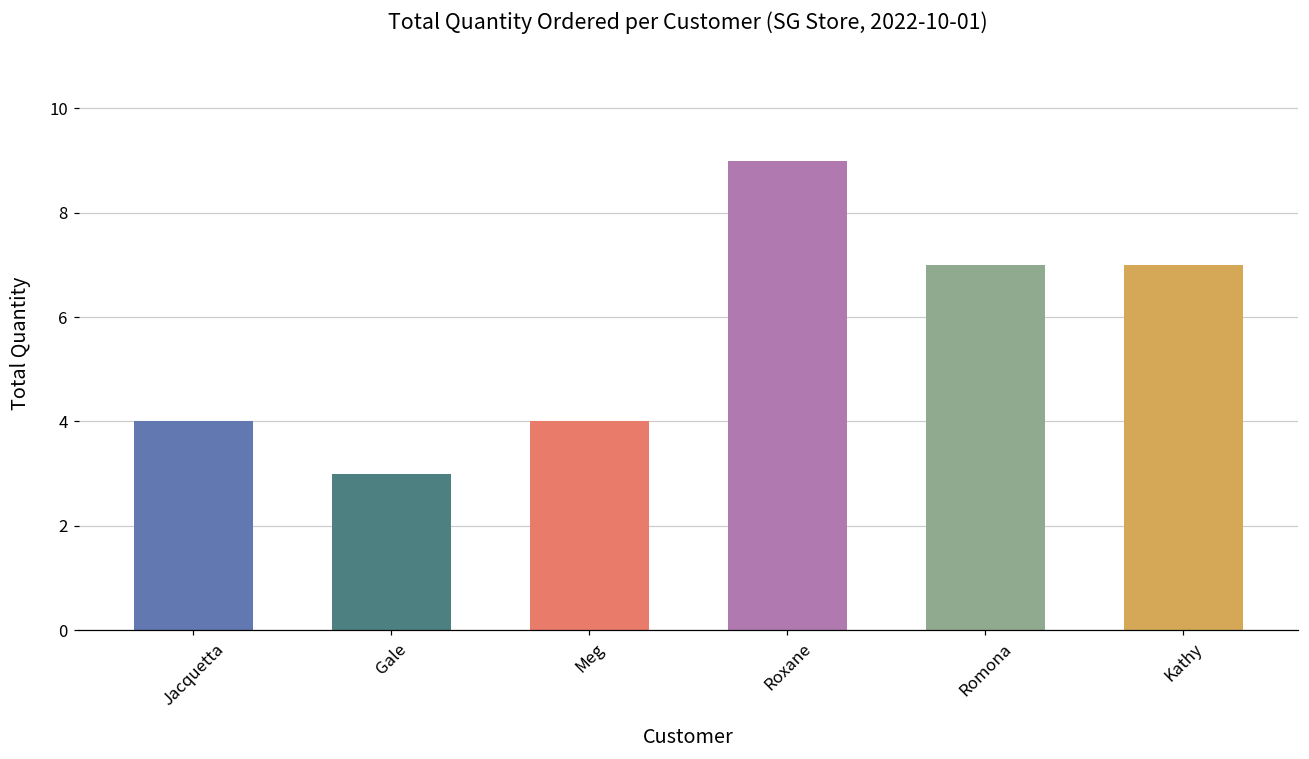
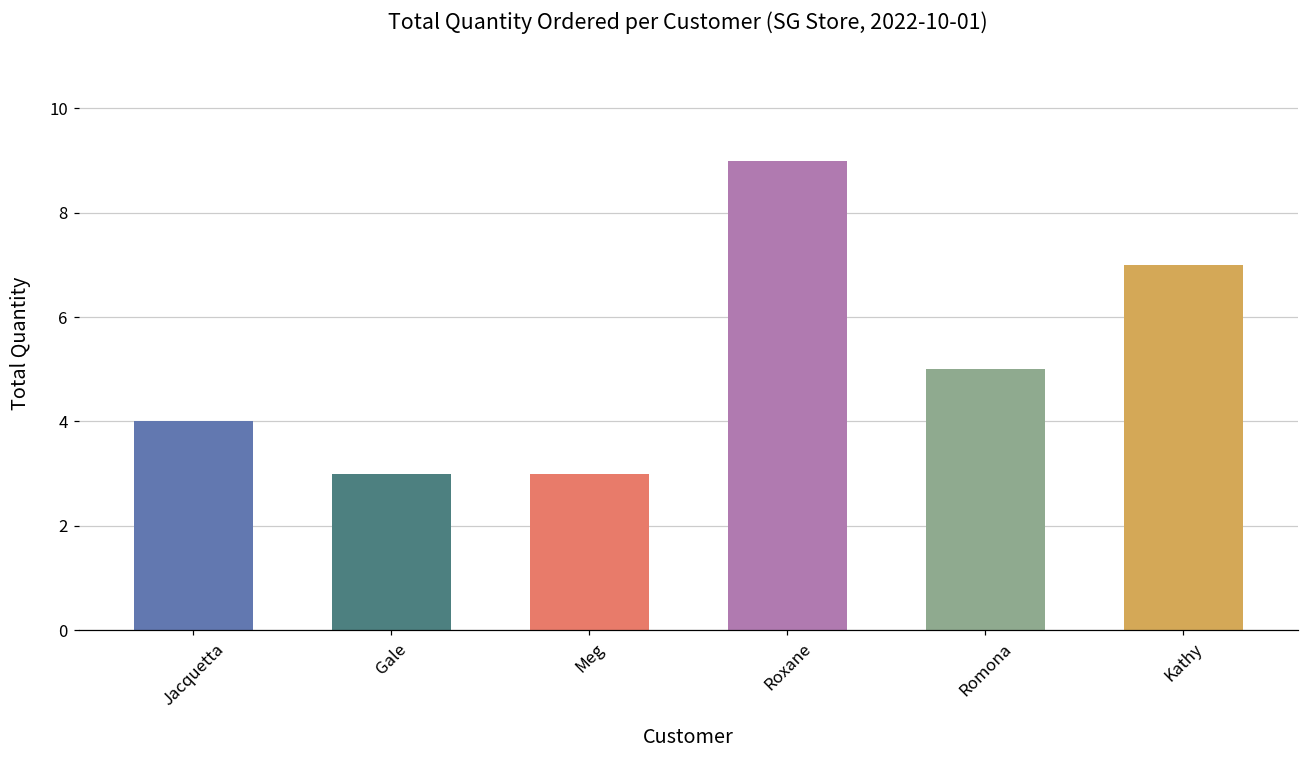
Meg: 4 -> 3
Romona: 7 -> 5
